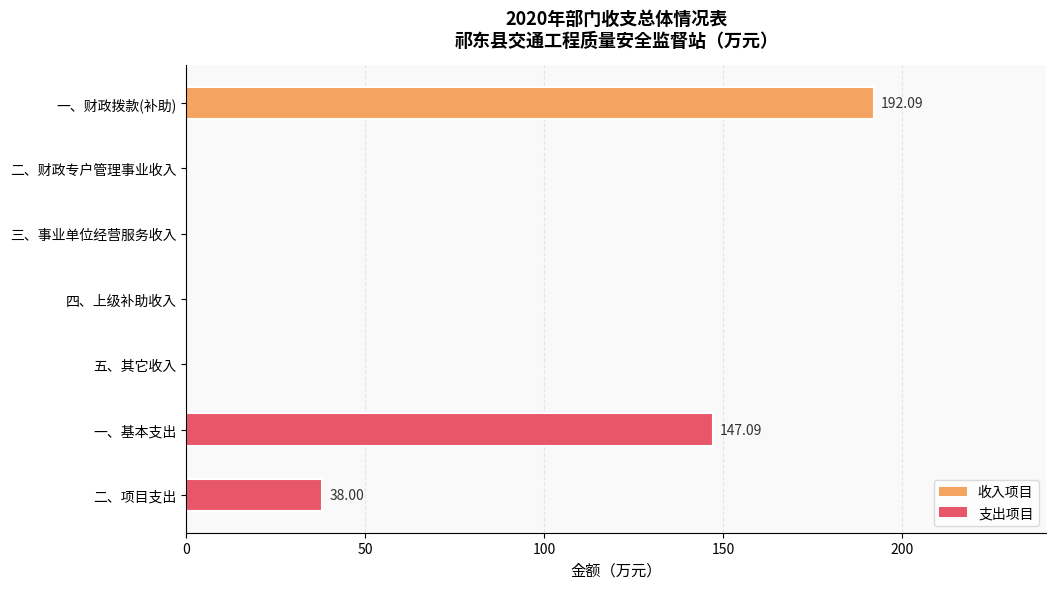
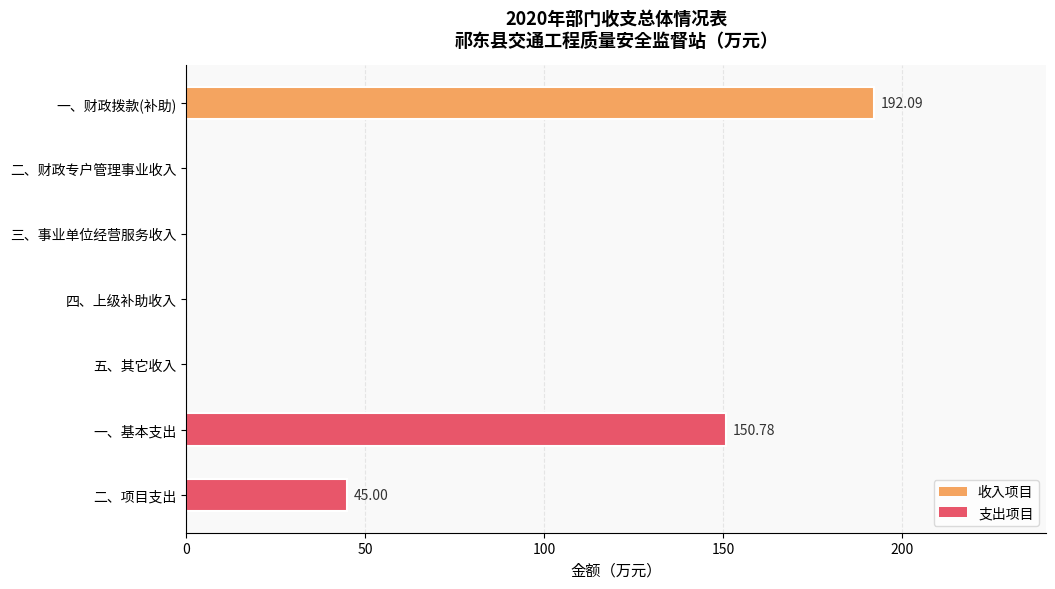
一、基本支出: 147.09 -> 150.78
二、项目支出: 38.00 -> 45.00
